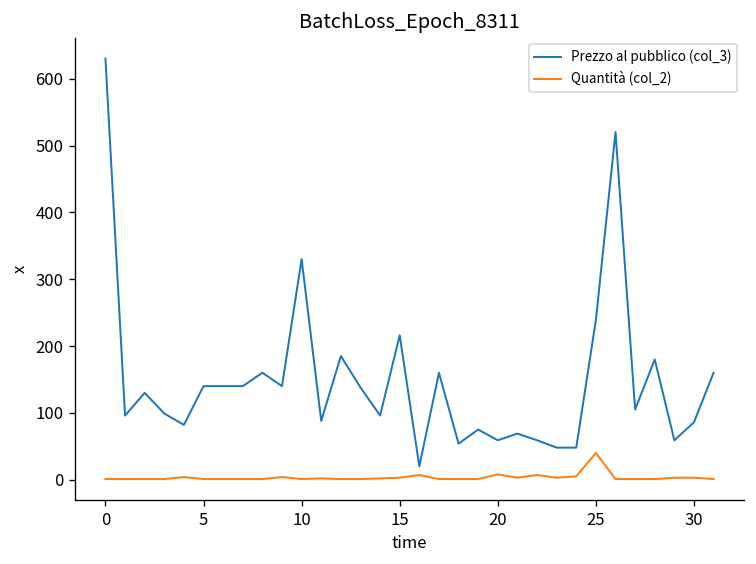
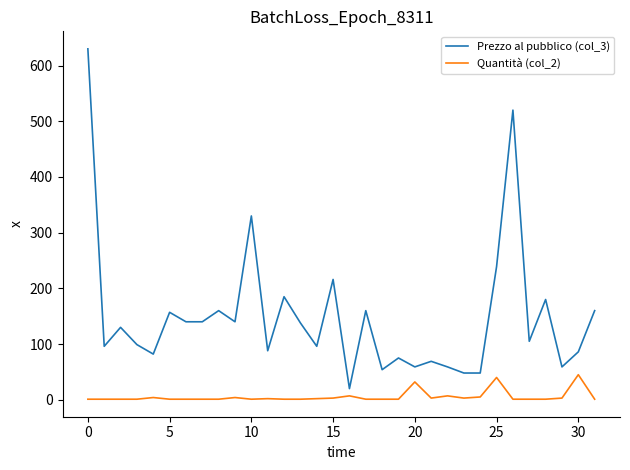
Prezzo al pubblico (col_3), 5: 140 -> 160
Quantità (col_2), 20: 10 -> 30
Quantità (col_2), 30: 0 -> 50
